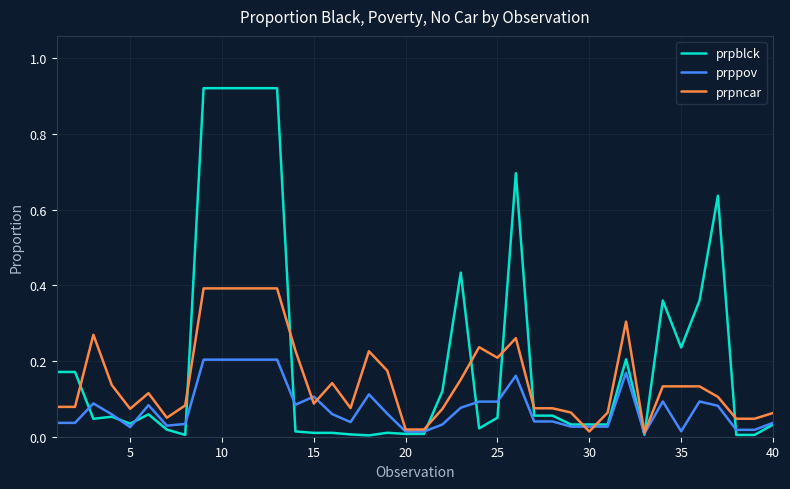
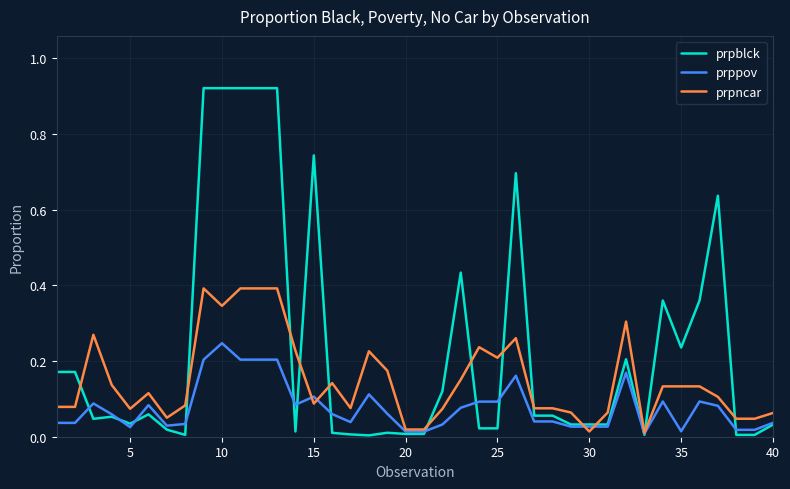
prppov, 10: 0.20 -> 0.25
prpncar, 10: 0.39 -> 0.35
prpblck, 15: 0.01 -> 0.74
prpblck, 25: 0.05 -> 0.02
